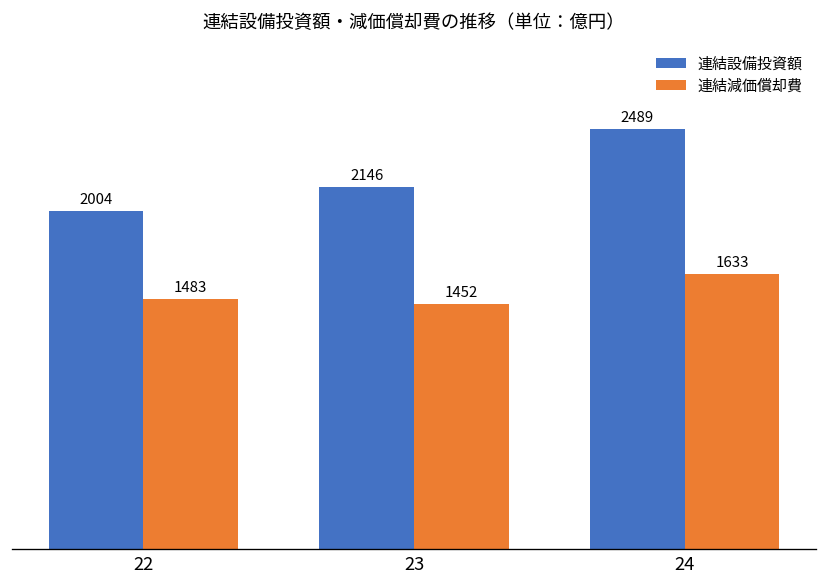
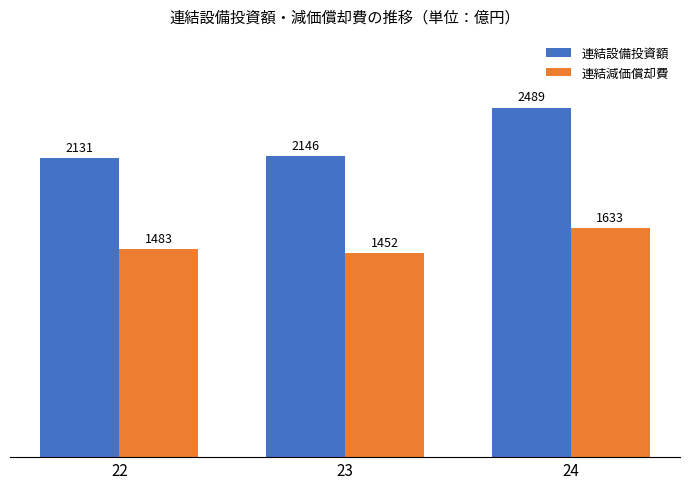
連結設備投資額, 22: 2004 -> 2131
